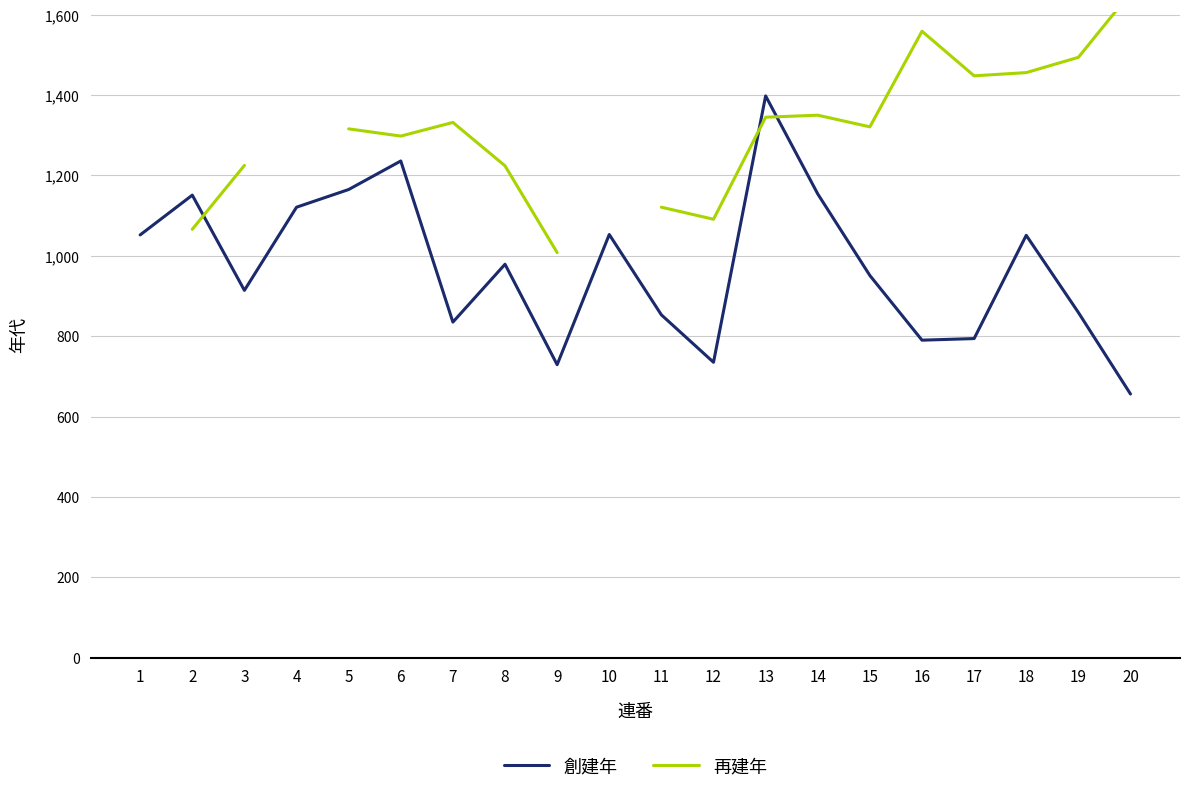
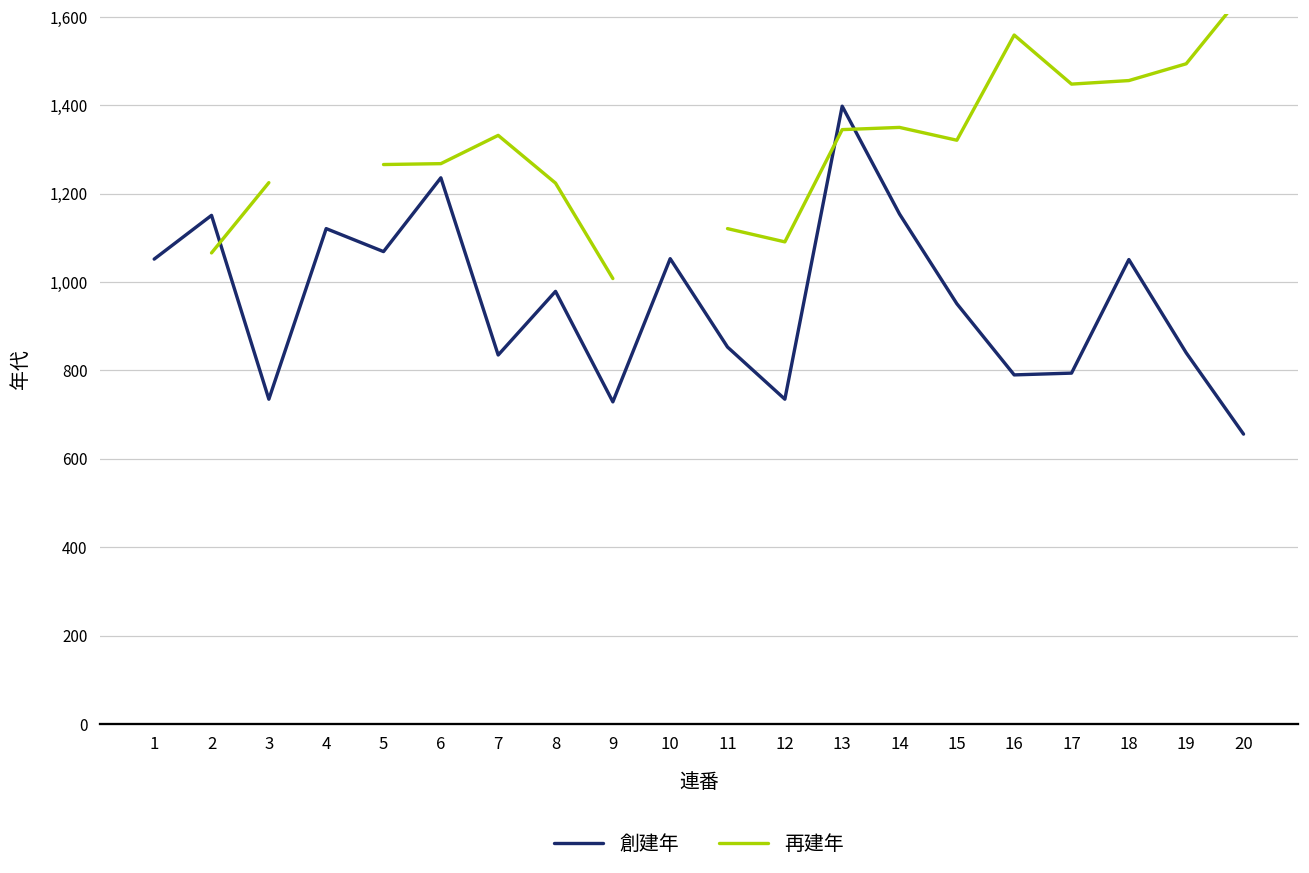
創建年, 3: 910 -> 740
創建年, 5: 1,170 -> 1,070
再建年, 5: 1,320 -> 1,270
再建年, 6: 1,300 -> 1,270
創建年, 19: 860 -> 840
